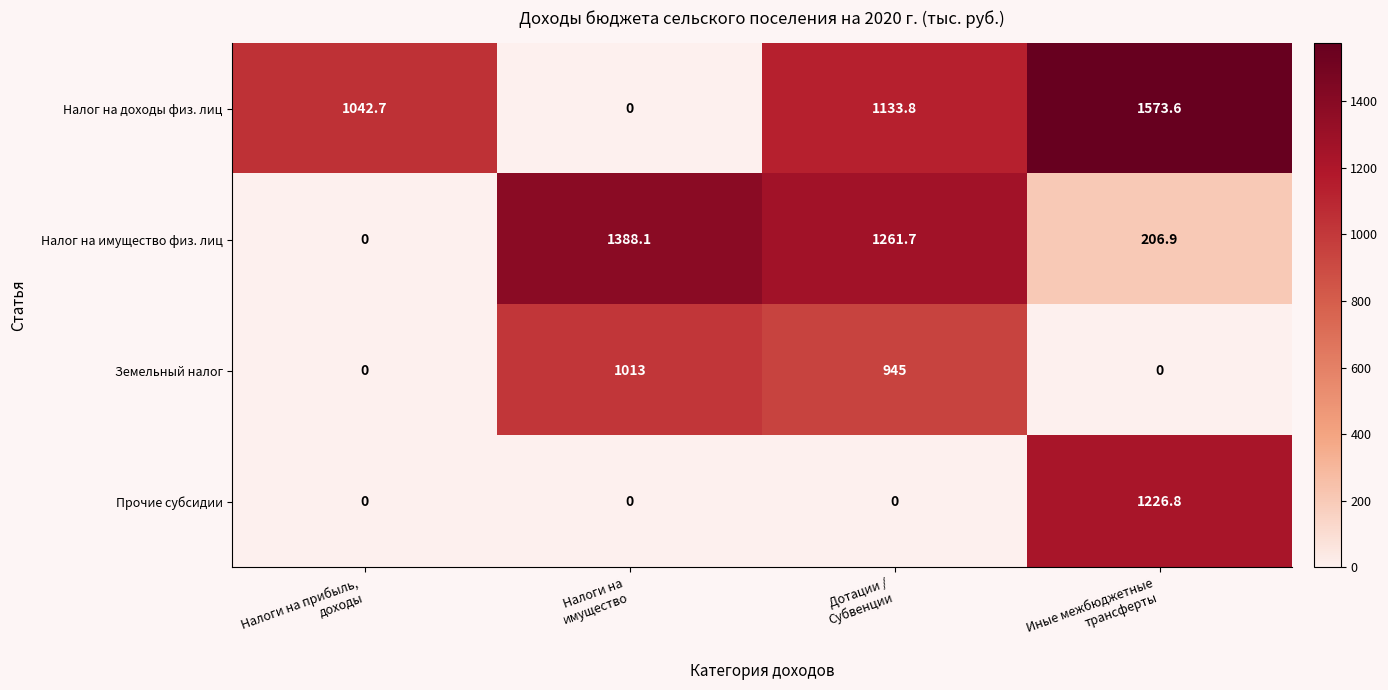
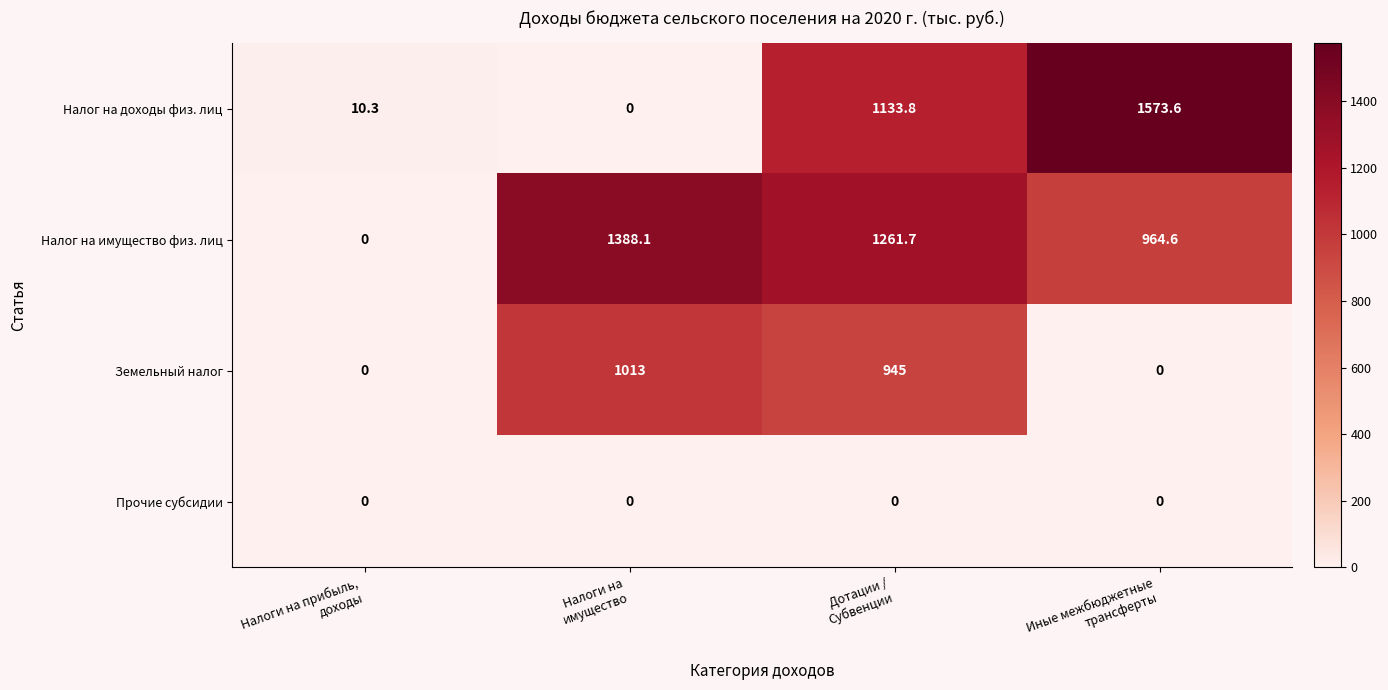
Налог на доходы физ. лиц, Налоги на прибыль, доходы: 1042.7 -> 10.3
Налог на имущество физ. лиц, Иные межбюджетные трансферты: 206.9 -> 964.6
Прочие субсидии, Иные межбюджетные трансферты: 1226.8 -> 0
